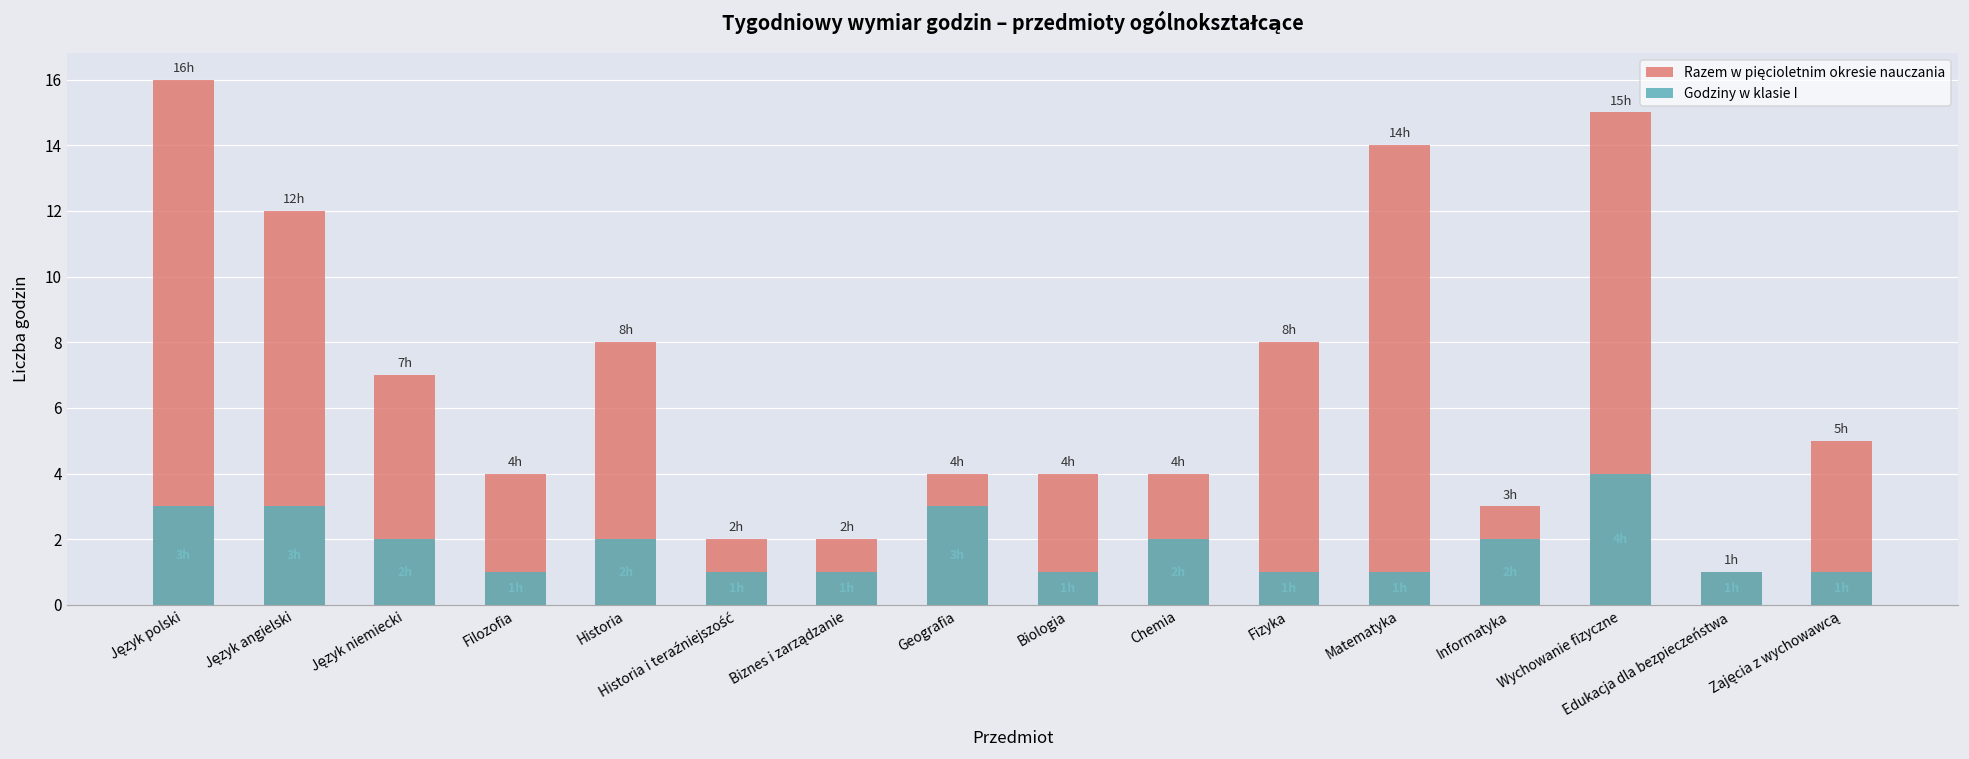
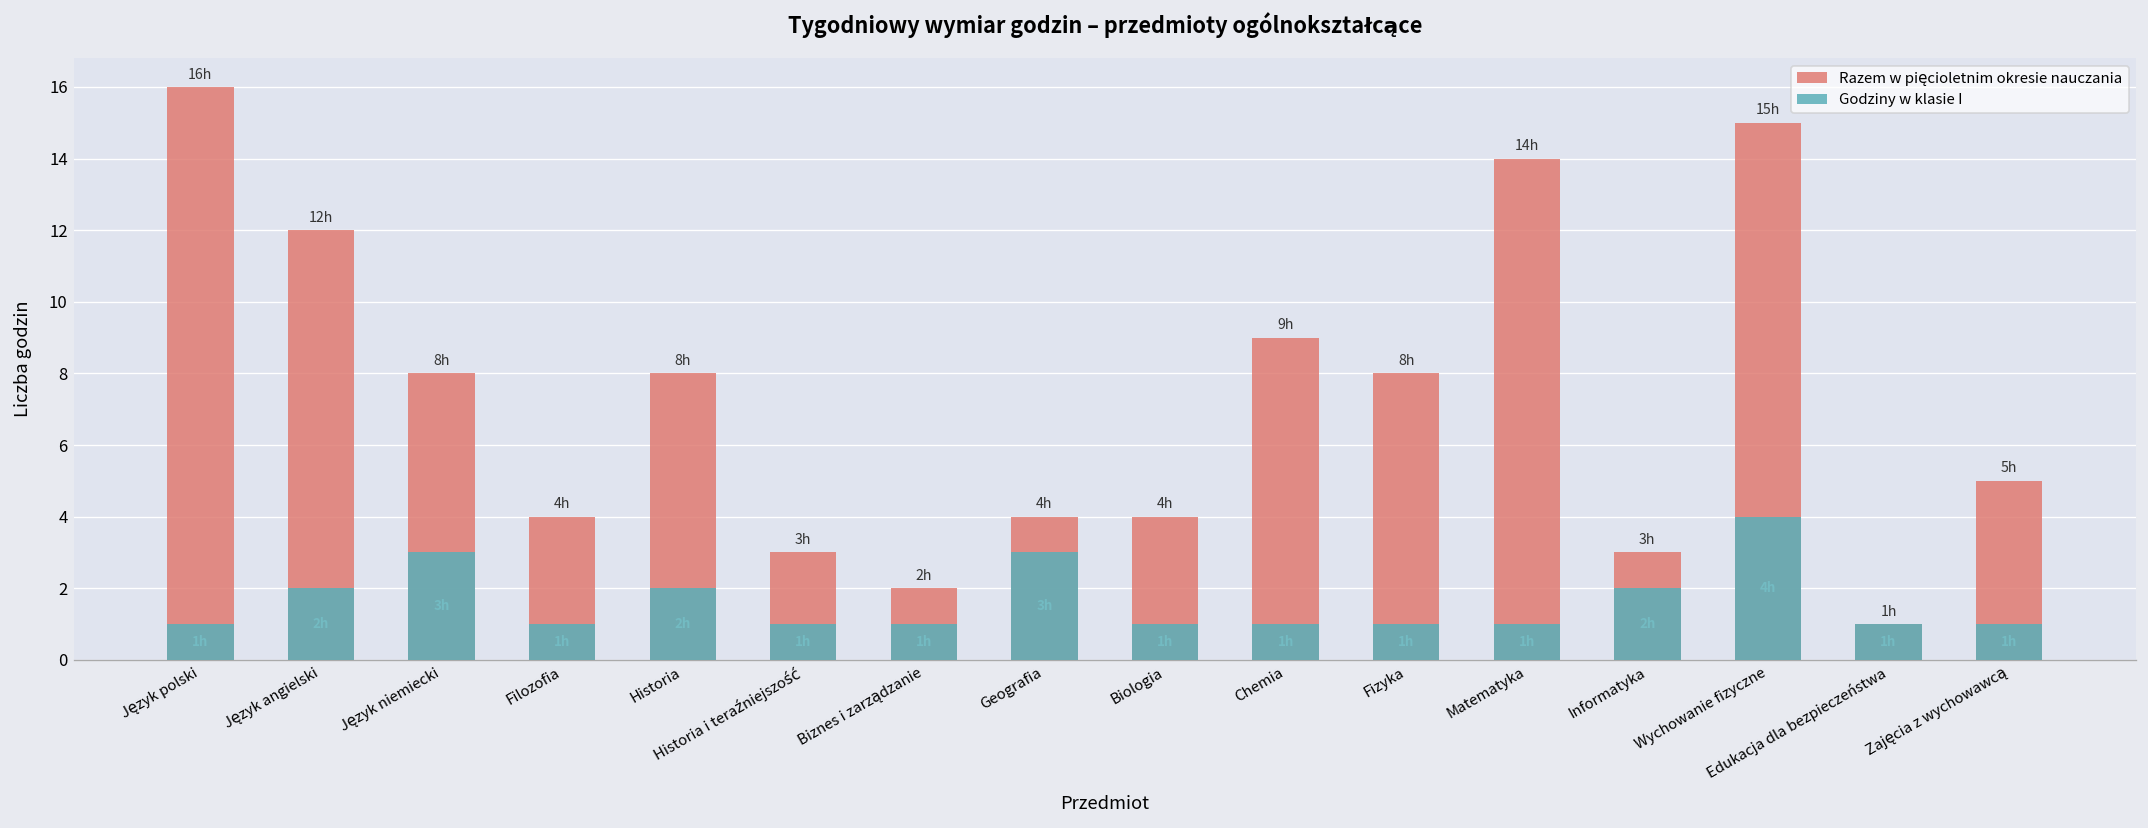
Godziny w klasie I, Język polski: 3 -> 1
Godziny w klasie I, Język angielski: 3 -> 2
Razem w pięcioletnim okresie nauczania, Język niemiecki: 7h -> 8h
Godziny w klasie I, Język niemiecki: 2 -> 3
Razem w pięcioletnim okresie nauczania, Historia i teraźniejszość: 2h -> 3h
Razem w pięcioletnim okresie nauczania, Chemia: 4h -> 9h
Godziny w klasie I, Chemia: 2 -> 1
